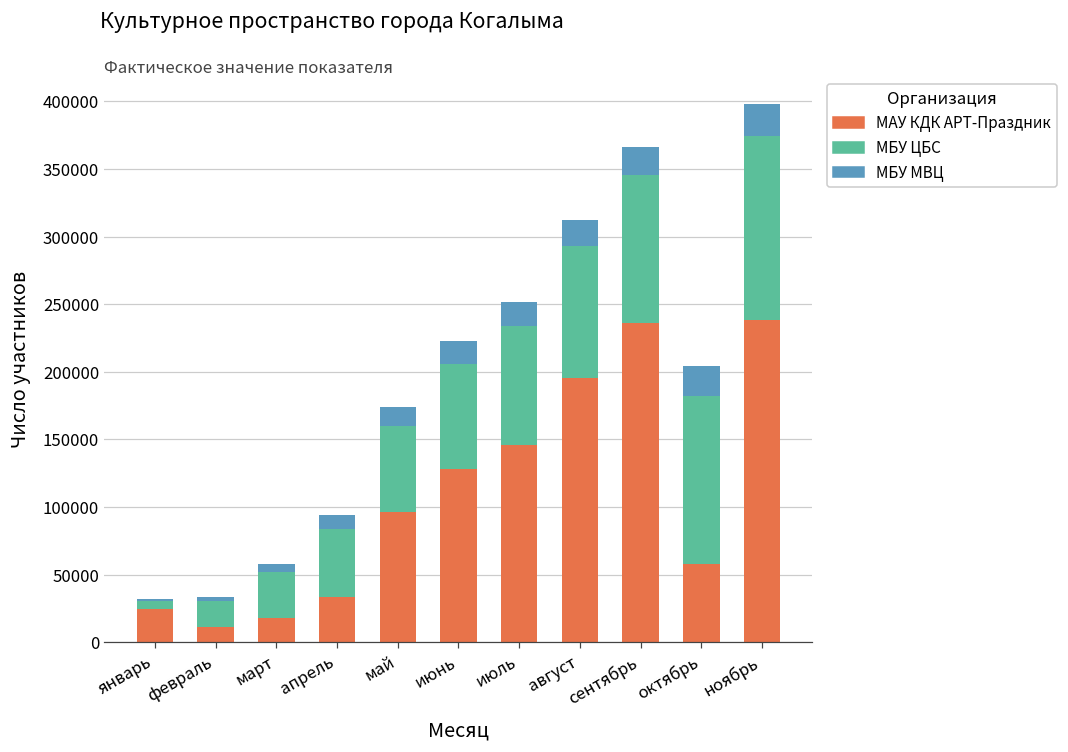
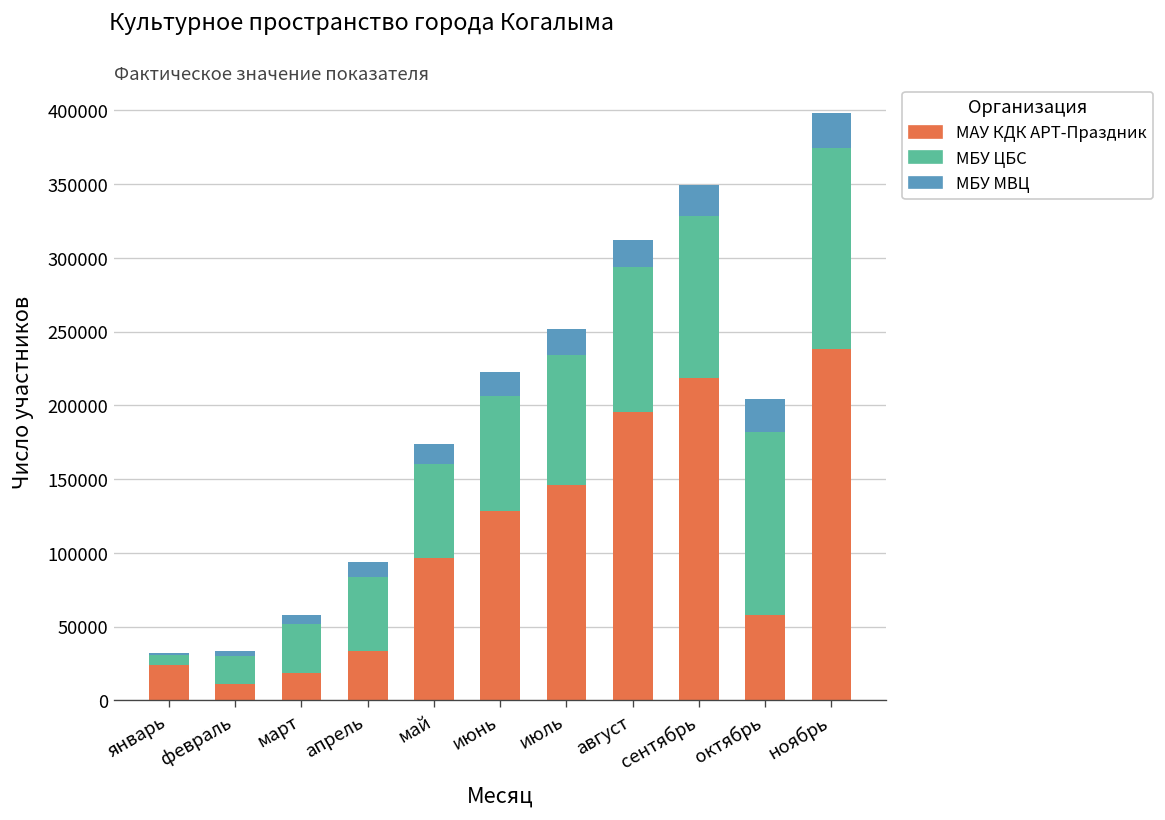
МАУ КДК АРТ-Праздник, сентябрь: 236000 -> 219000
